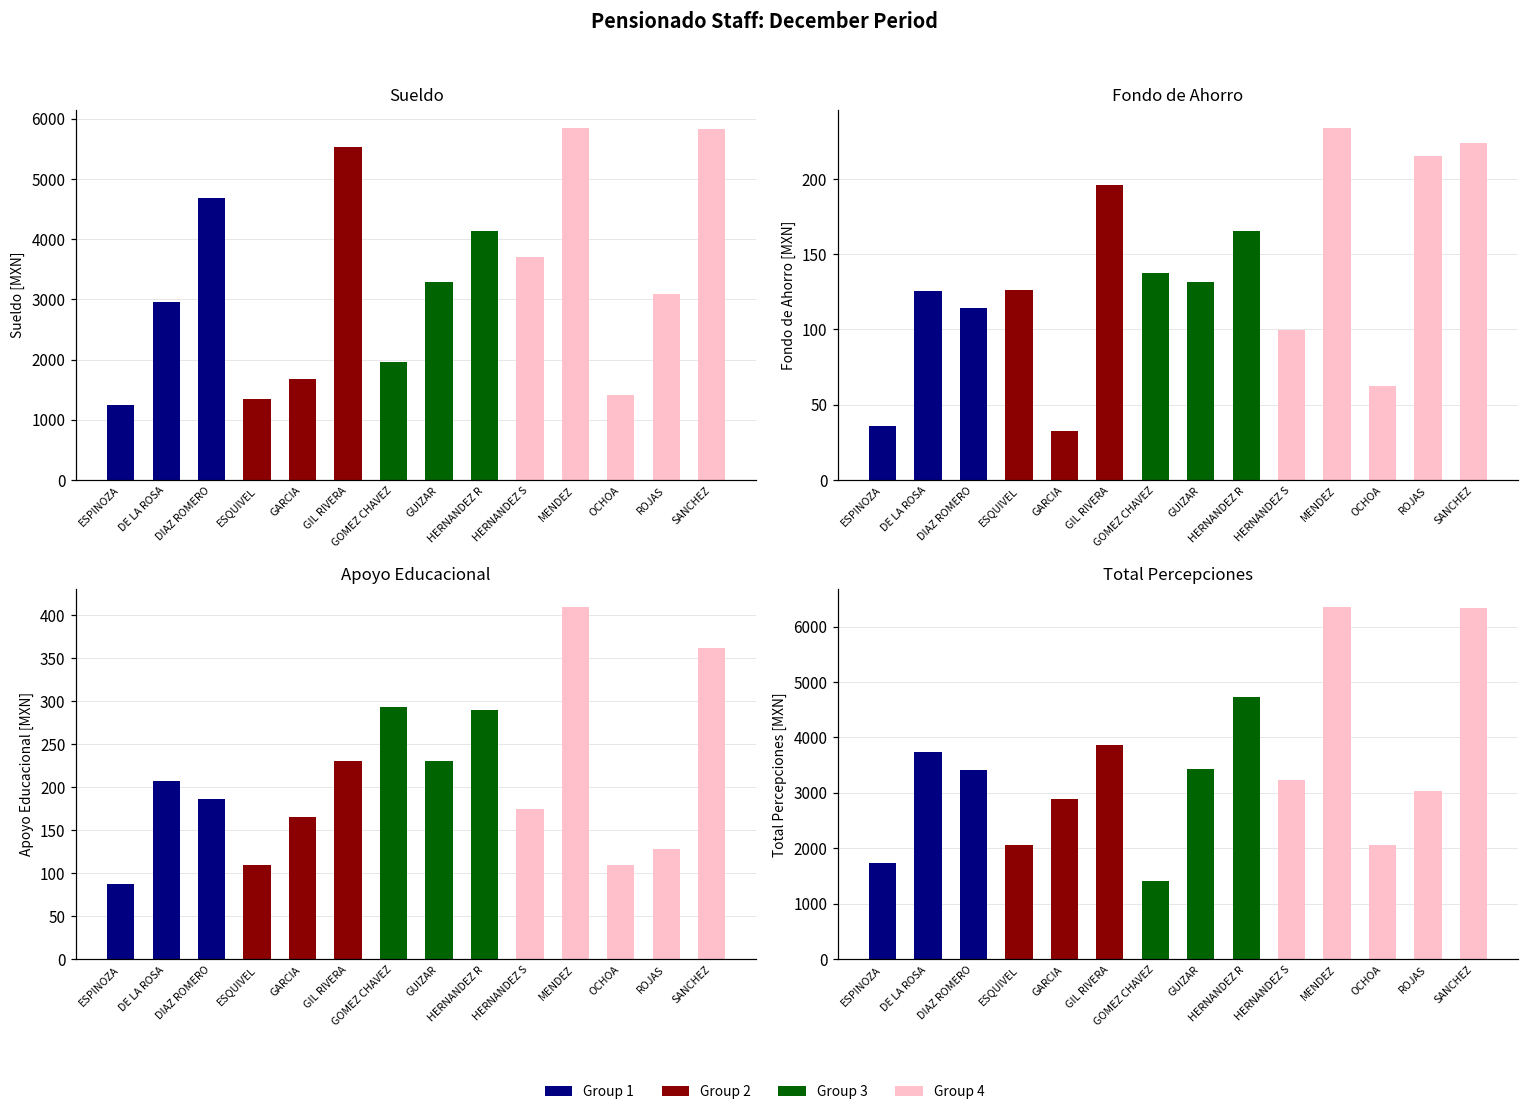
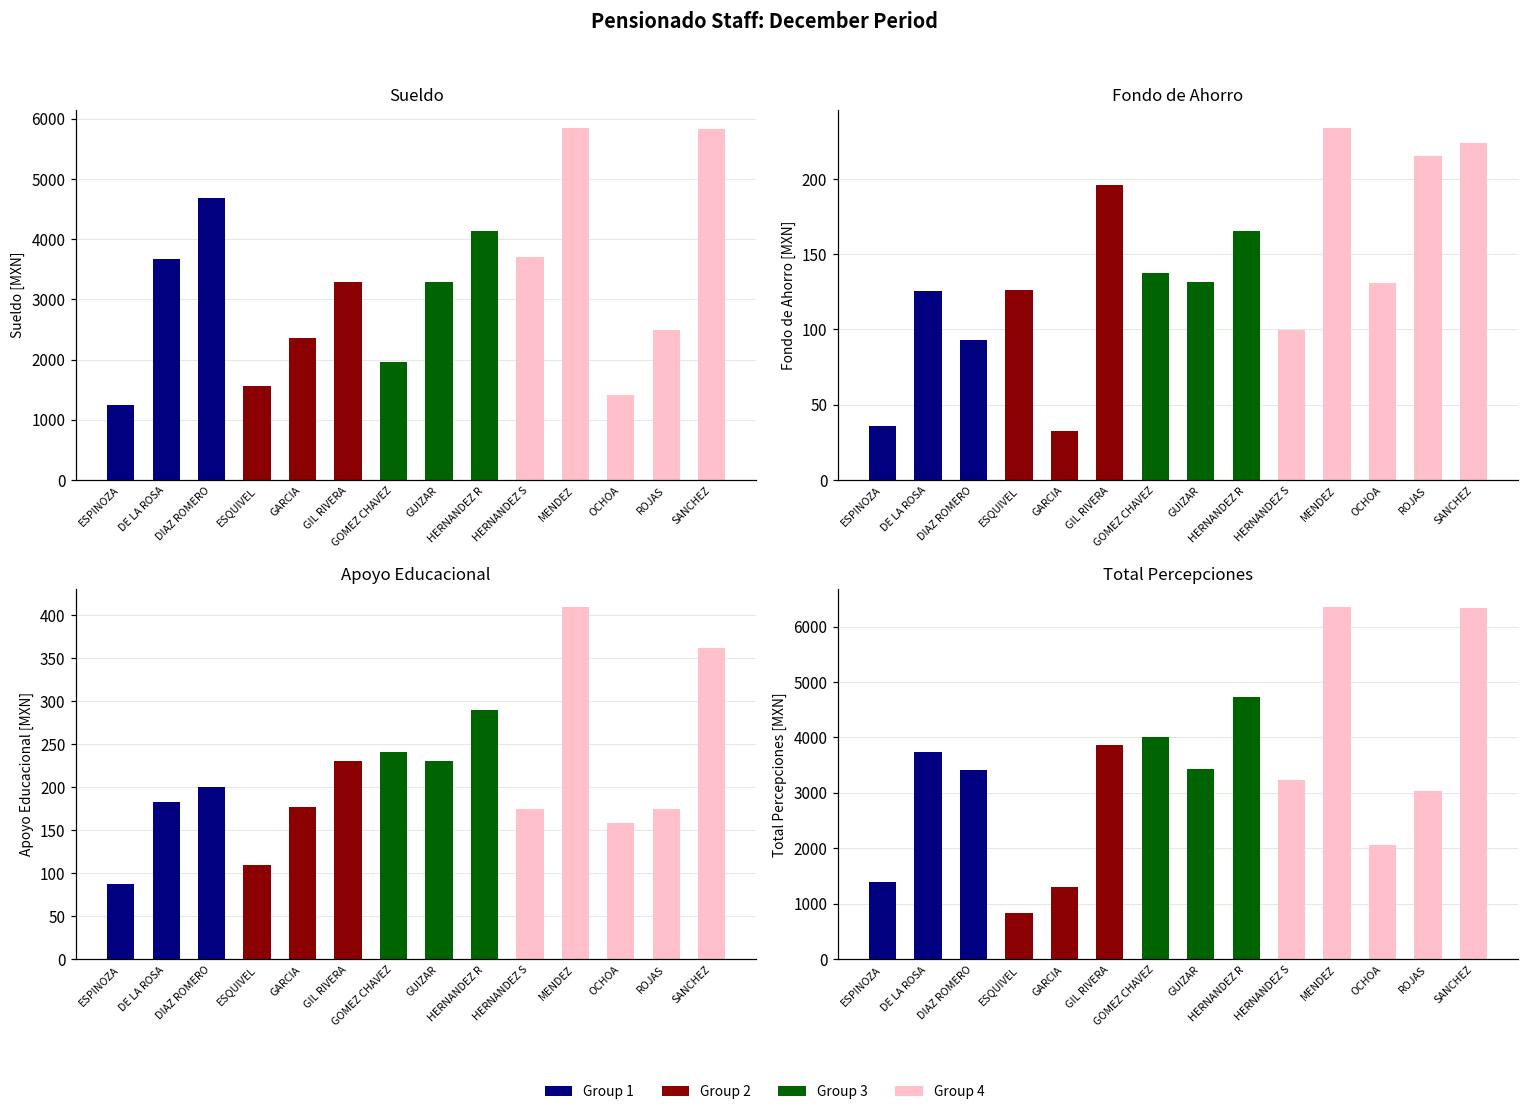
Sueldo, DE LA ROSA: 3000 -> 3700
Sueldo, ESQUIVEL: 1300 -> 1600
Sueldo, GARCIA: 1700 -> 2400
Sueldo, GIL RIVERA: 5500 -> 3300
Sueldo, ROJAS: 3100 -> 2500
Fondo de Ahorro, DIAZ ROMERO: 114 -> 93
Fondo de Ahorro, OCHOA: 63 -> 131
Apoyo Educacional, DE LA ROSA: 210 -> 180
Apoyo Educacional, DIAZ ROMERO: 190 -> 200
Apoyo Educacional, GARCIA: 170 -> 180
Apoyo Educacional, GOMEZ CHAVEZ: 290 -> 240
Apoyo Educacional, OCHOA: 110 -> 160
Apoyo Educacional, ROJAS: 130 -> 170
Total Percepciones, ESPINOZA: 1700 -> 1400
Total Percepciones, ESQUIVEL: 2100 -> 800
Total Percepciones, GARCIA: 2900 -> 1300
Total Percepciones, GOMEZ CHAVEZ: 1400 -> 4000
